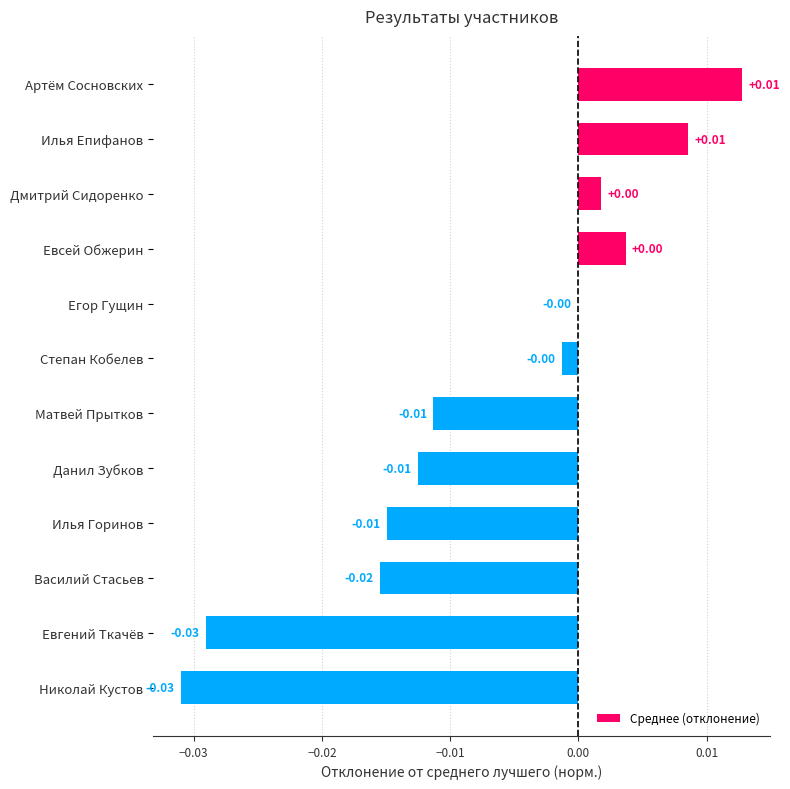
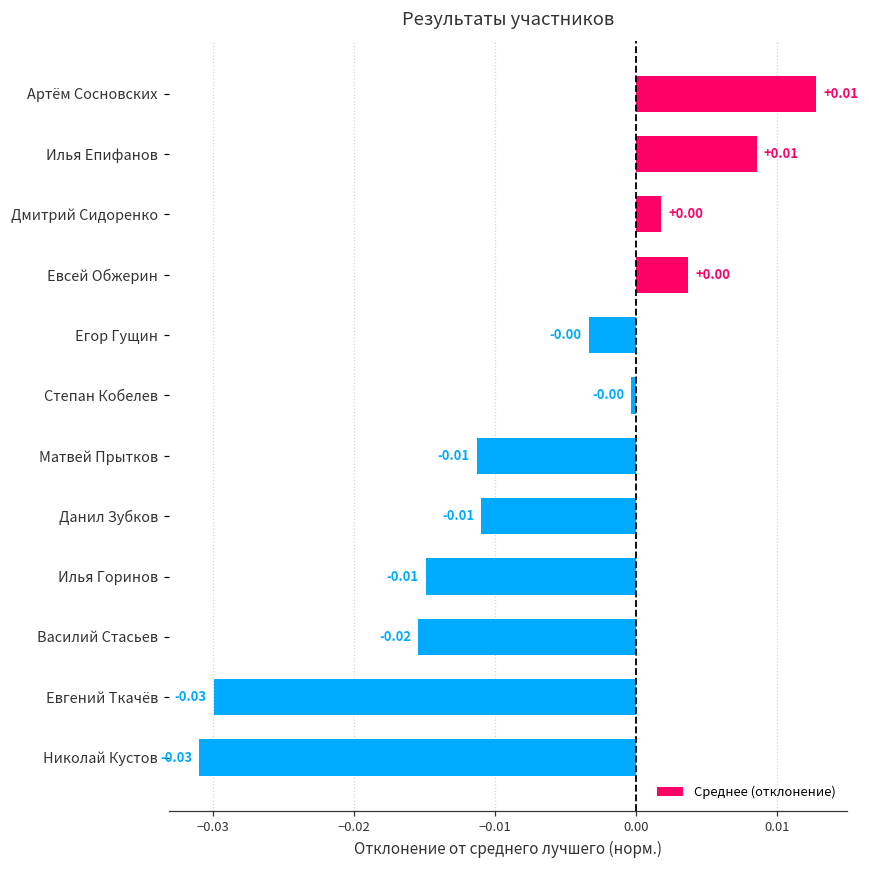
Егор Гущин: -0.0001 -> -0.0034
Степан Кобелев: -0.0013 -> -0.0004
Данил Зубков: -0.0125 -> -0.0110
Евгений Ткачёв: -0.0291 -> -0.0300
